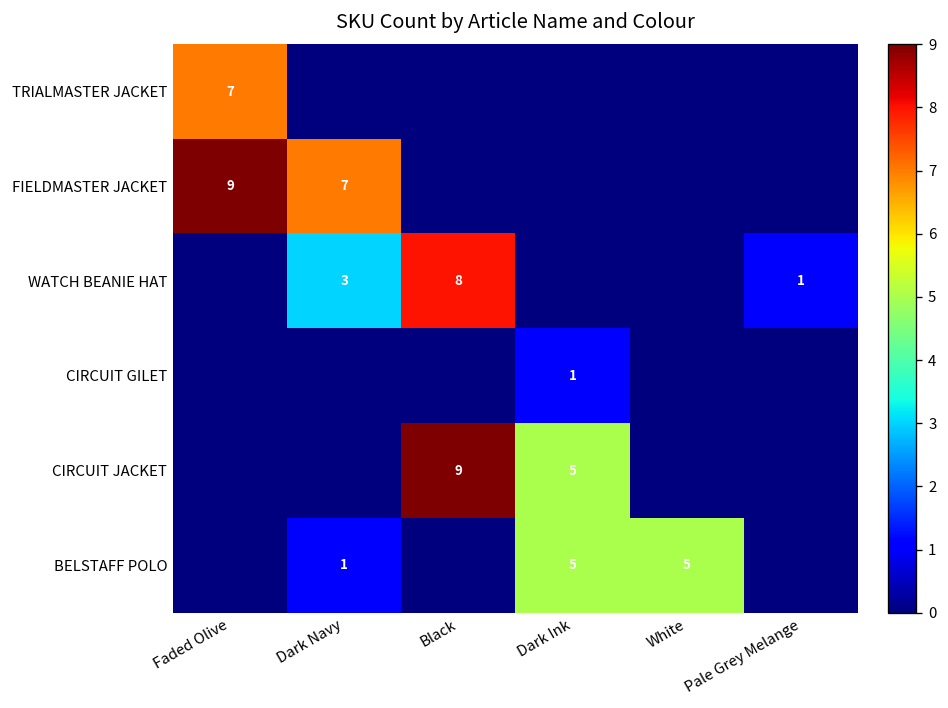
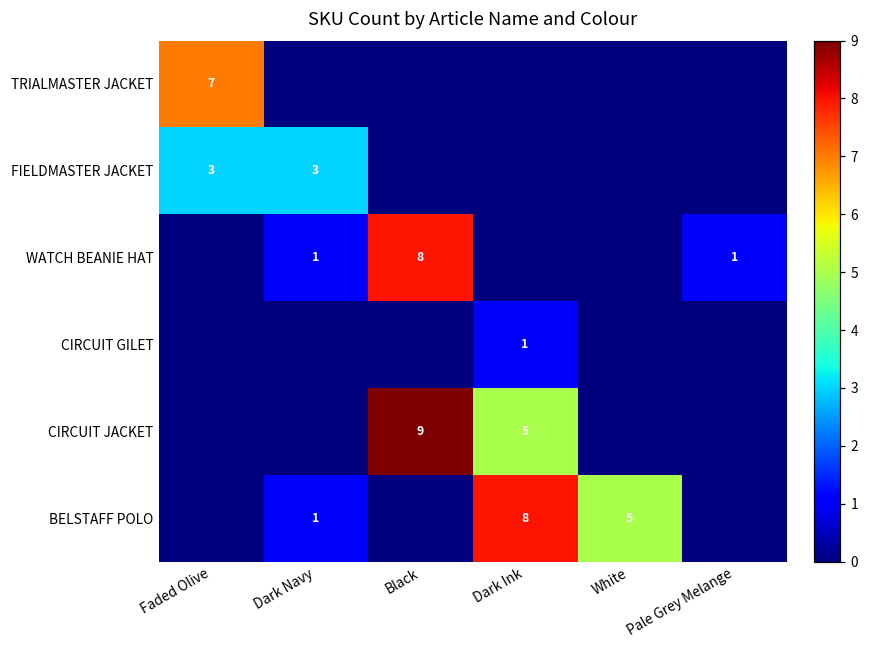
FIELDMASTER JACKET, Faded Olive: 9 -> 3
FIELDMASTER JACKET, Dark Navy: 7 -> 3
WATCH BEANIE HAT, Dark Navy: 3 -> 1
BELSTAFF POLO, Dark Ink: 5 -> 8
